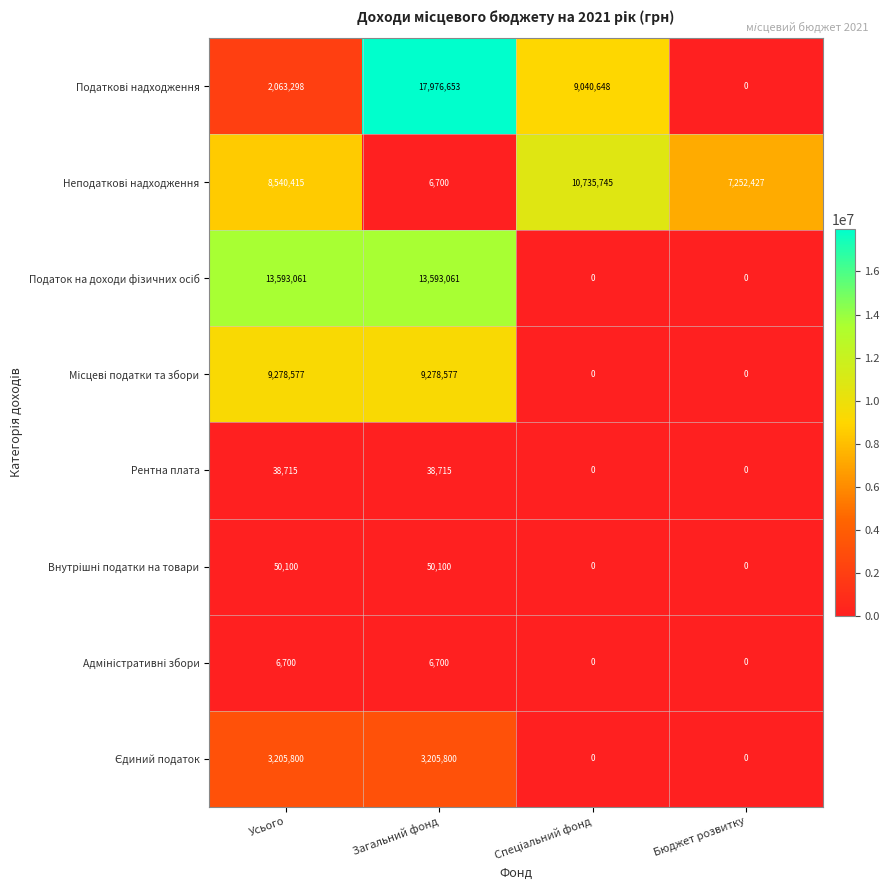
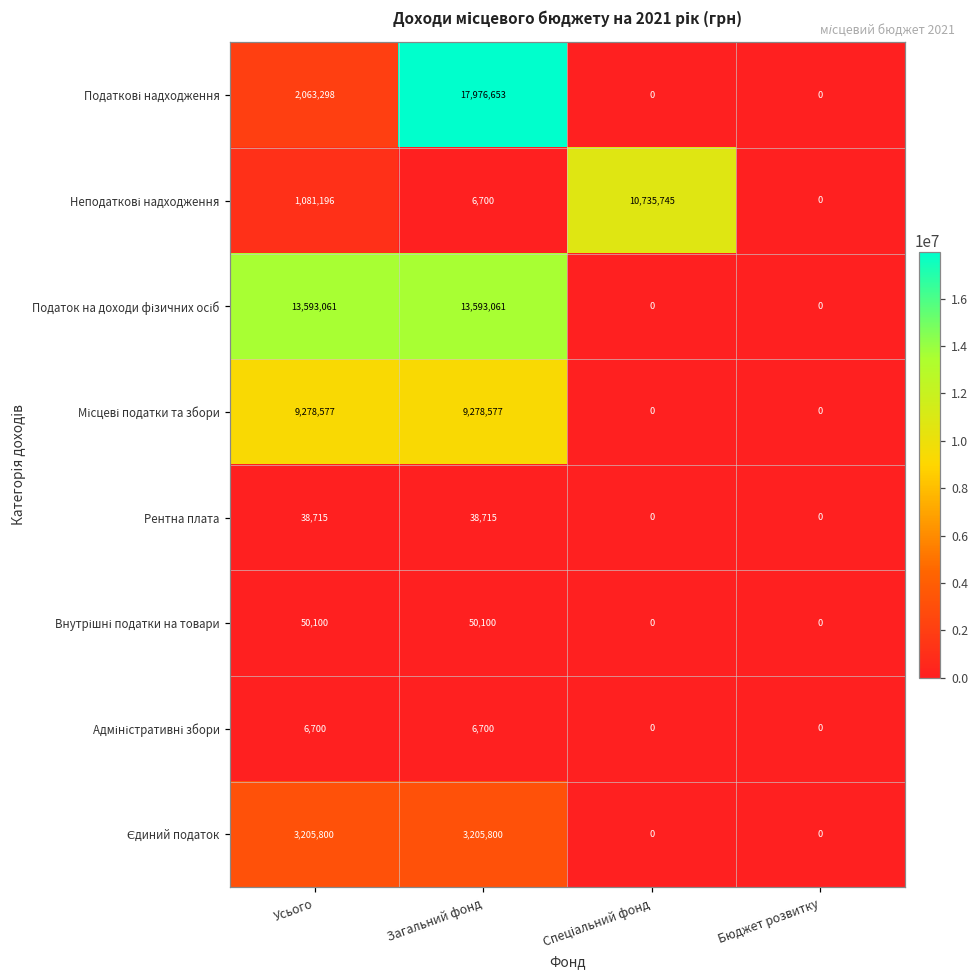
Податкові надходження, Спеціальний фонд: 9,040,648 -> 0
Неподаткові надходження, Усього: 8,540,415 -> 1,081,196
Неподаткові надходження, Бюджет розвитку: 7,252,427 -> 0
